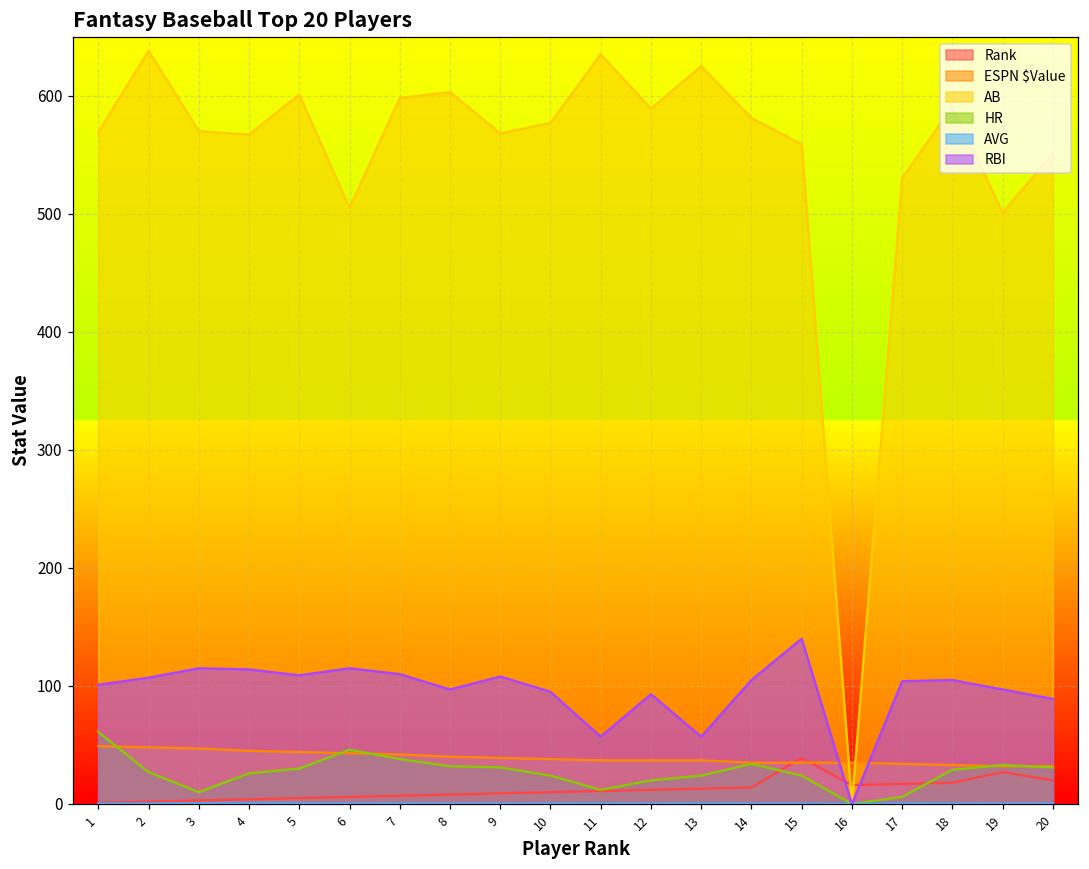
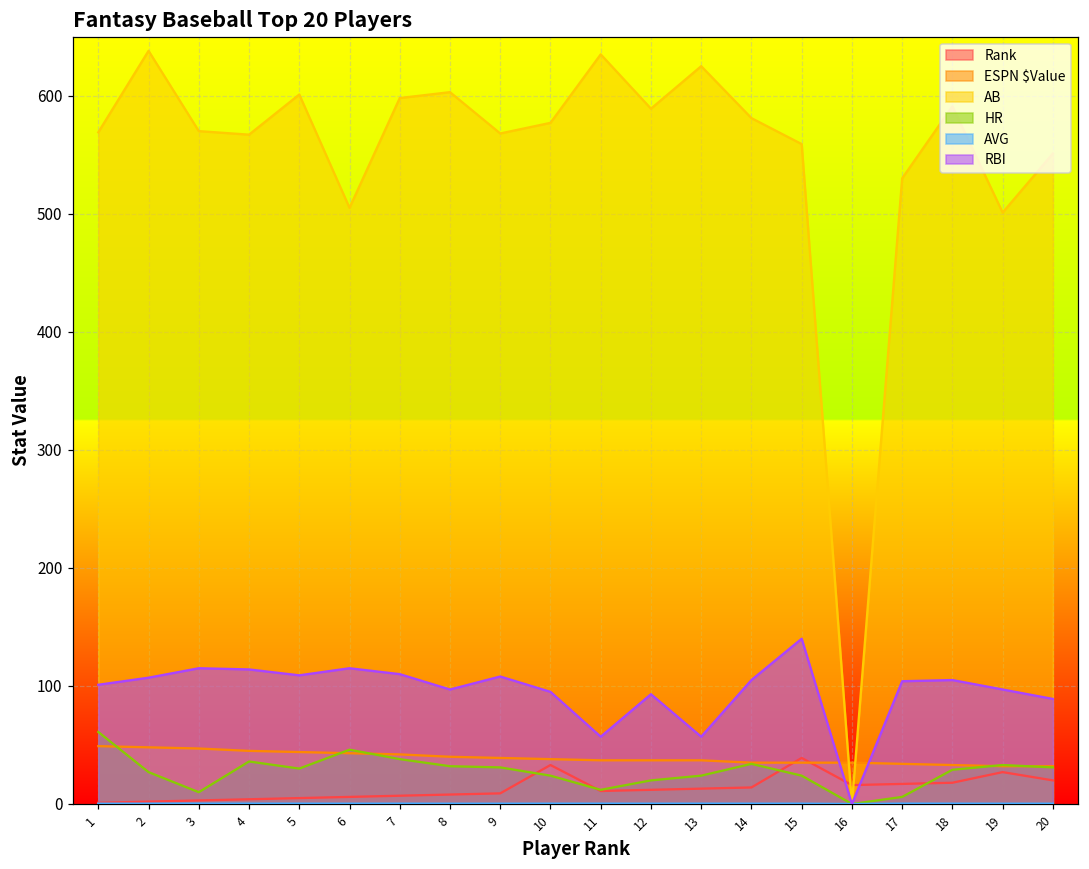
HR, 4: 26 -> 36
Rank, 10: 10 -> 33
